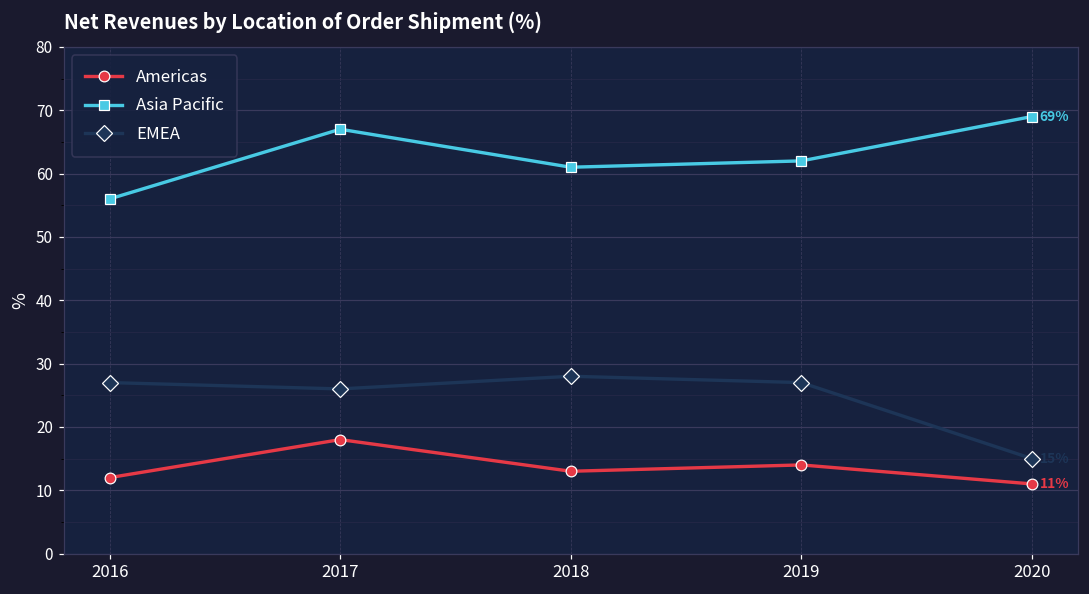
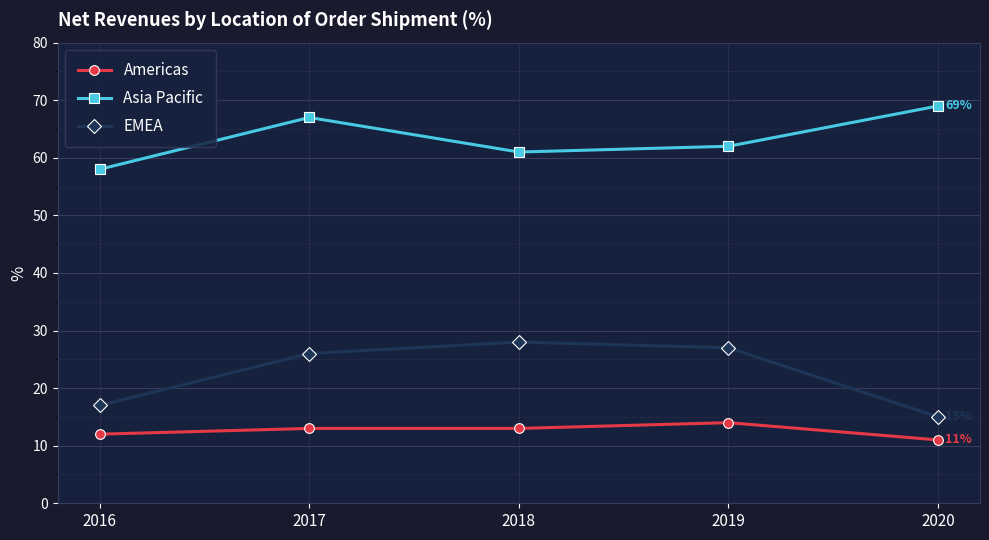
Asia Pacific, 2016: 56 -> 58
EMEA, 2016: 27 -> 17
Americas, 2017: 18 -> 13
